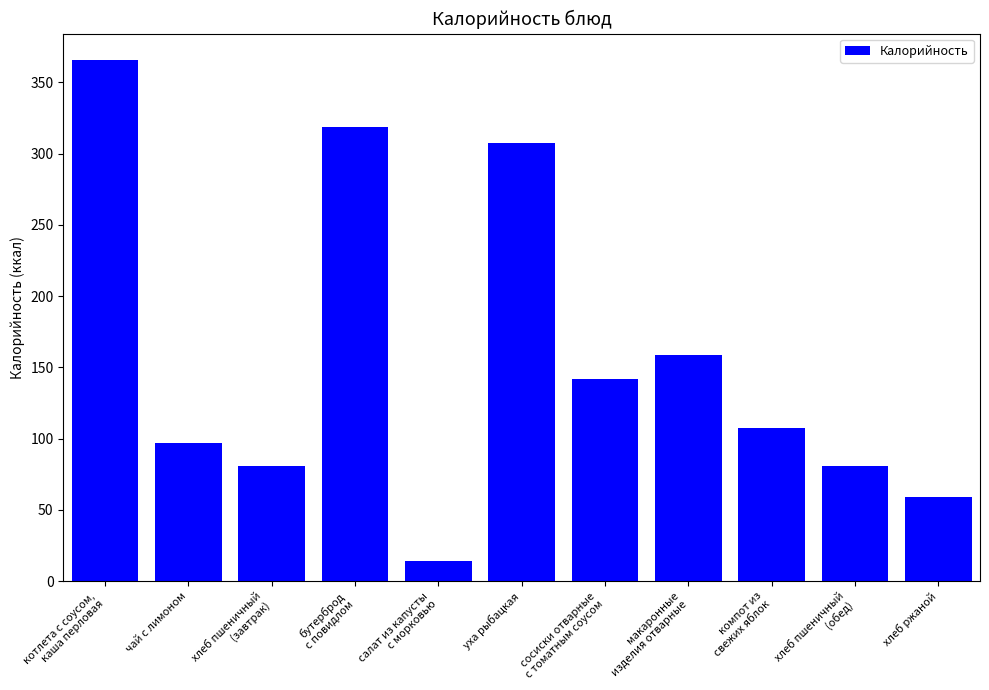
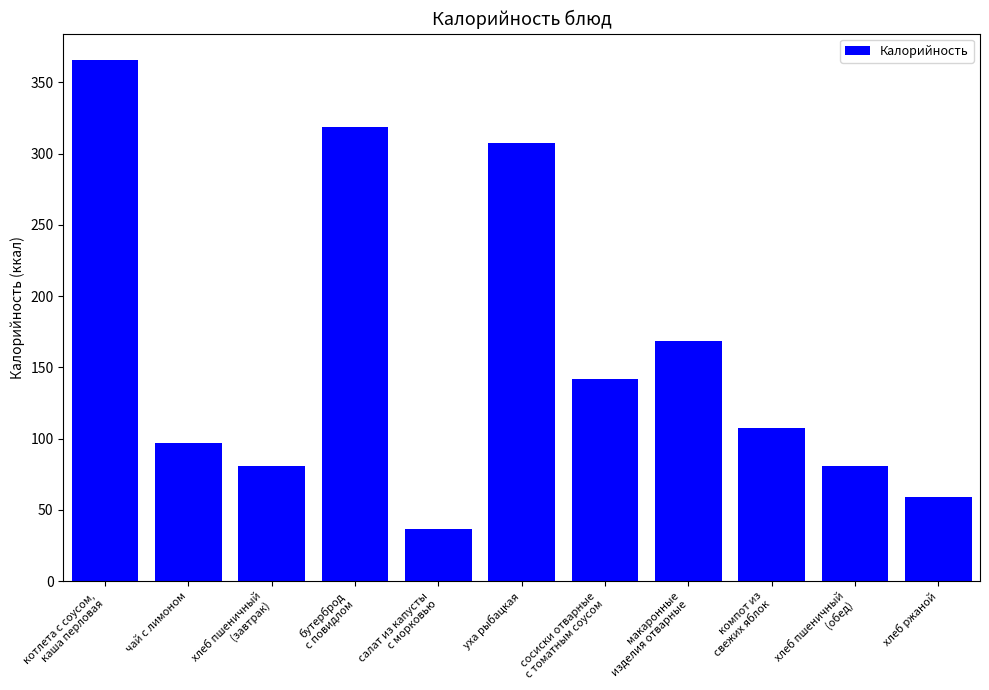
салат из капусты с морковью: 14 -> 36
макаронные изделия отварные: 159 -> 168
